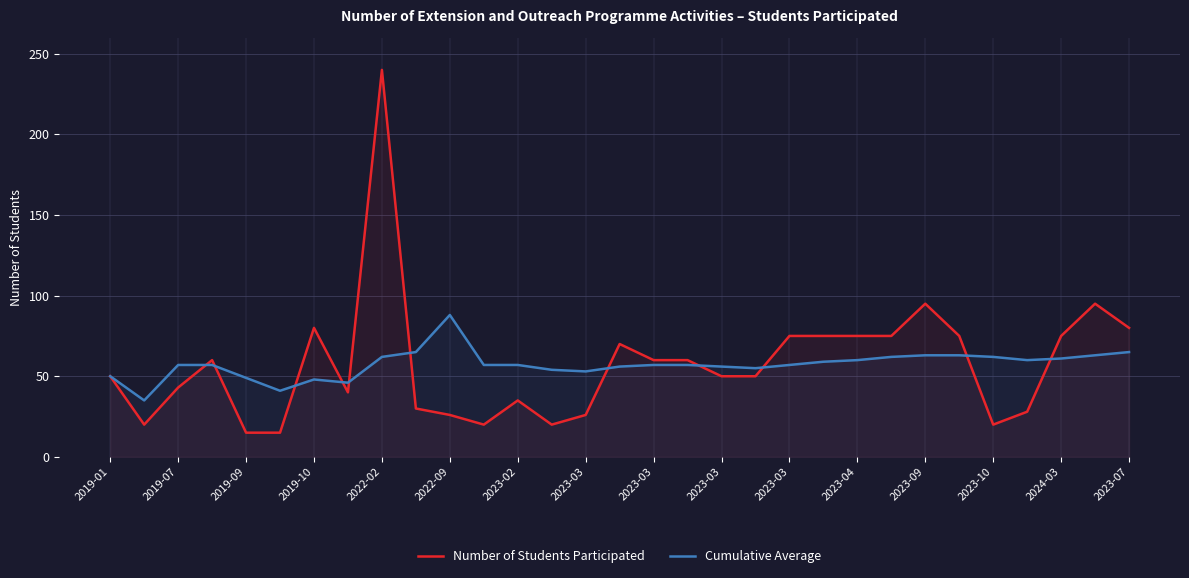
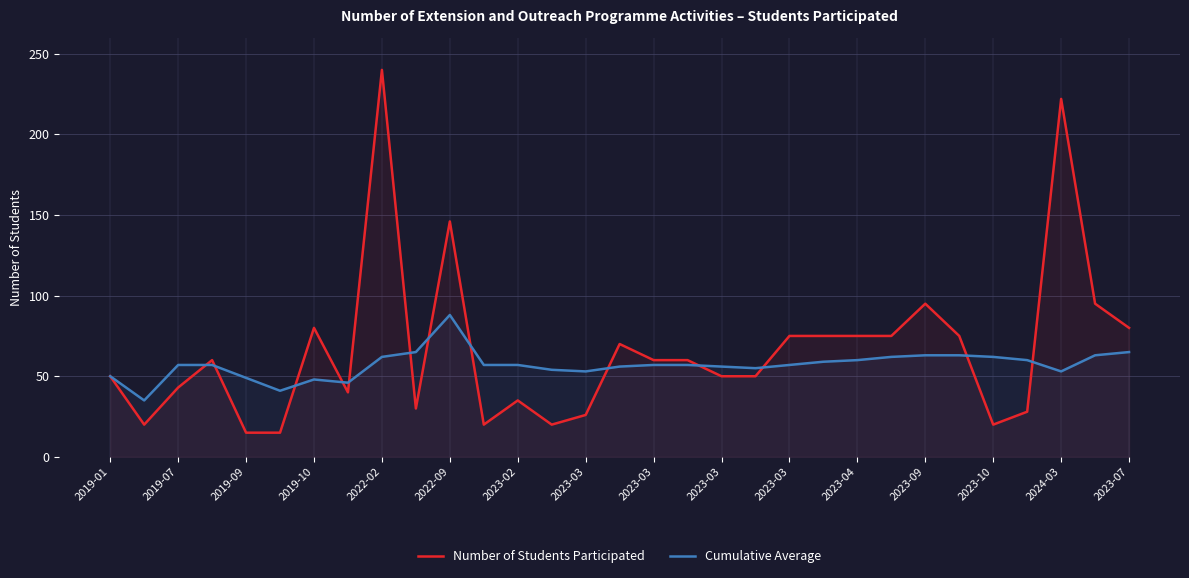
Number of Students Participated, 2022-09: 26 -> 146
Number of Students Participated, 2024-03: 75 -> 222
Cumulative Average, 2024-03: 61 -> 53
